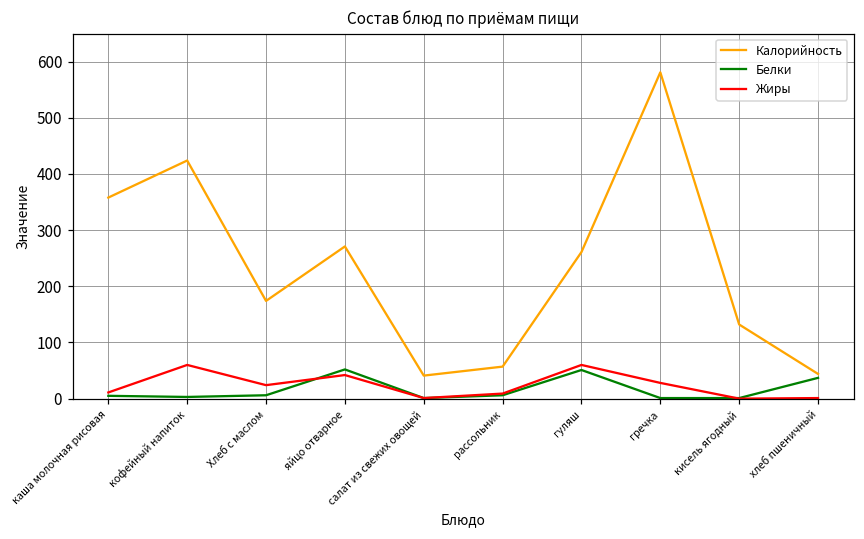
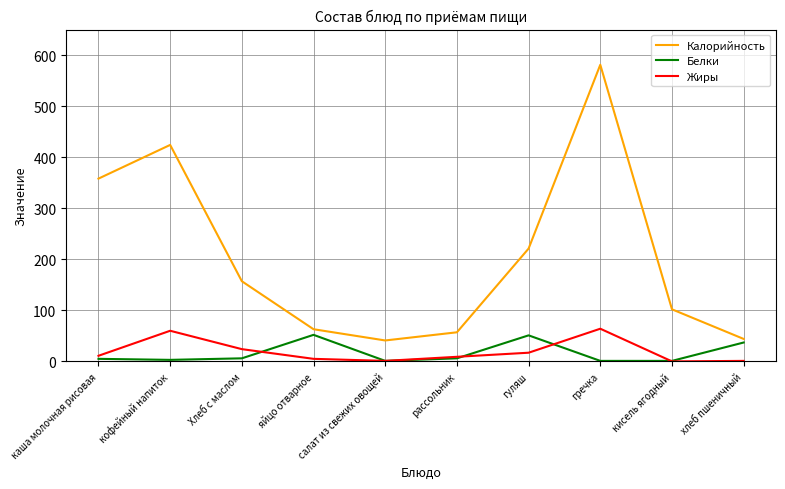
Калорийность, Хлеб с маслом: 170 -> 160
Калорийность, яйцо отварное: 270 -> 60
Жиры, яйцо отварное: 40 -> 10
Калорийность, гуляш: 260 -> 220
Жиры, гуляш: 60 -> 20
Жиры, гречка: 30 -> 60
Калорийность, кисель ягодный: 130 -> 100
